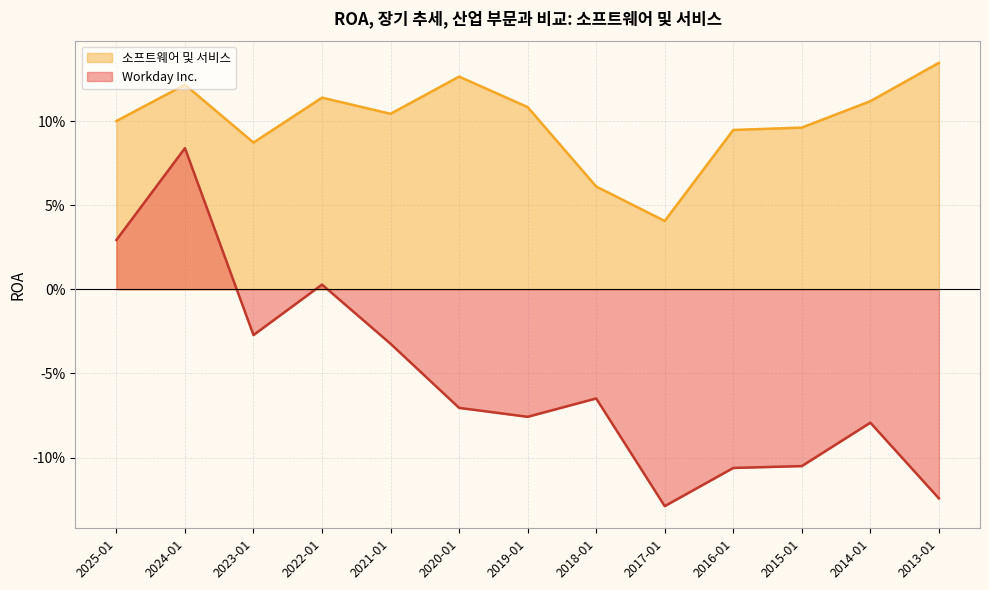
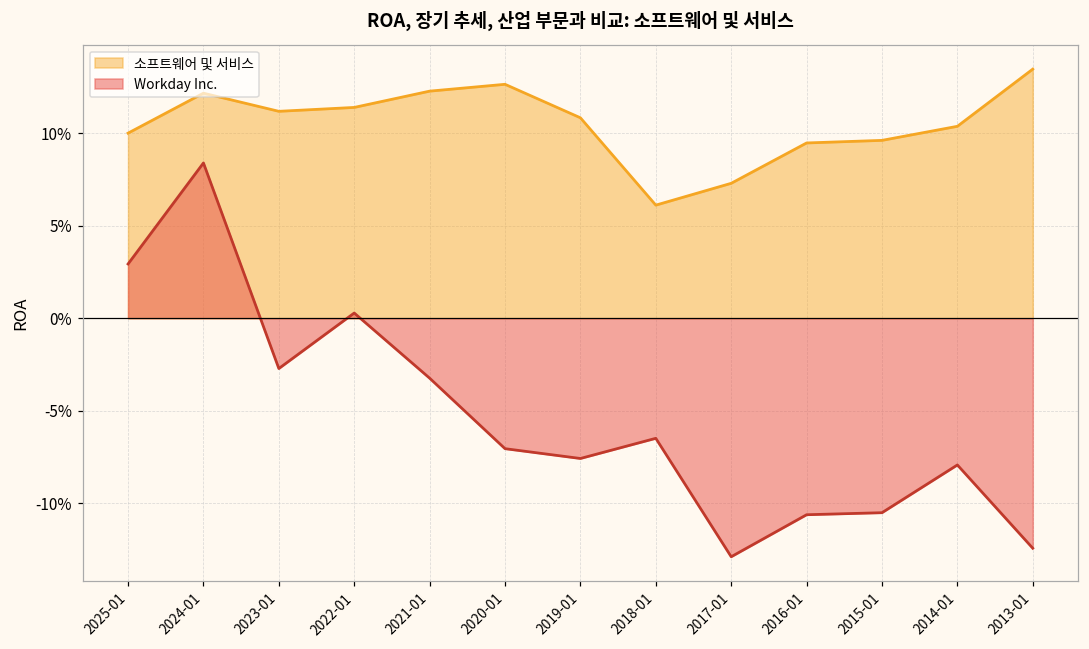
소프트웨어 및 서비스, 2023-01: 8.7% -> 11.2%
소프트웨어 및 서비스, 2021-01: 10.4% -> 12.3%
소프트웨어 및 서비스, 2017-01: 4.1% -> 7.3%
소프트웨어 및 서비스, 2014-01: 11.2% -> 10.4%
